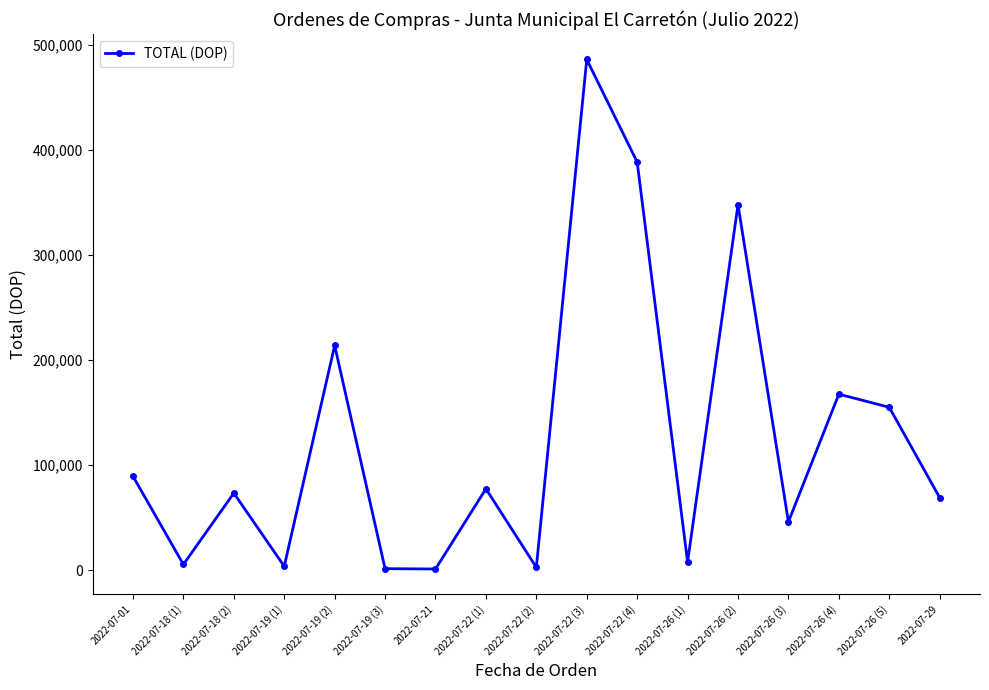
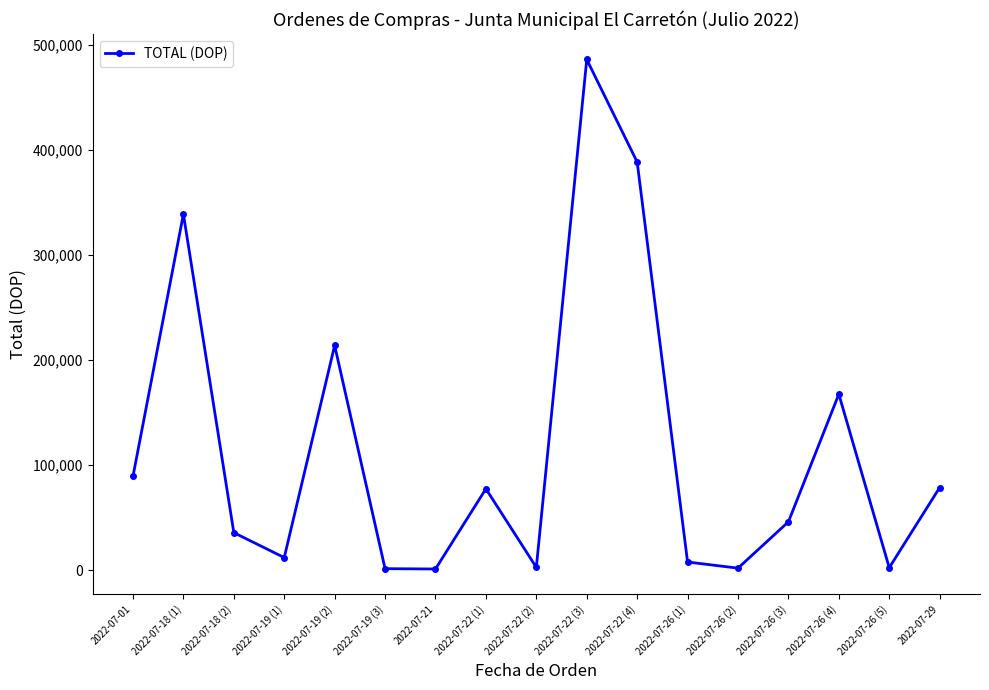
2022-07-18 (1): 6,000 -> 339,000
2022-07-18 (2): 73,000 -> 36,000
2022-07-19 (1): 4,000 -> 12,000
2022-07-26 (2): 348,000 -> 2,000
2022-07-26 (5): 155,000 -> 2,000
2022-07-29: 69,000 -> 79,000
